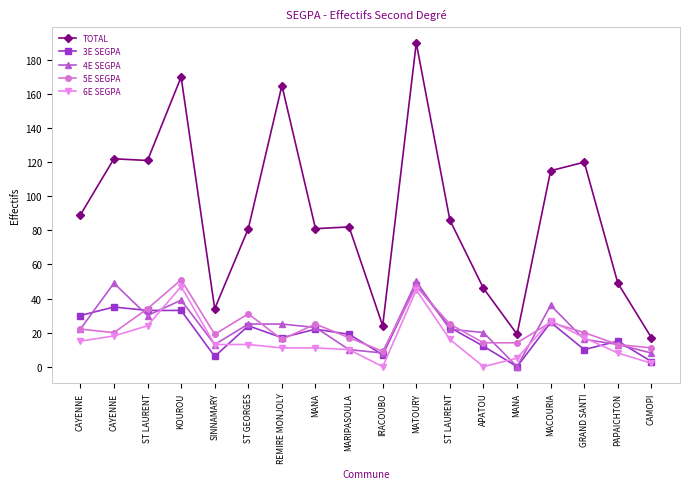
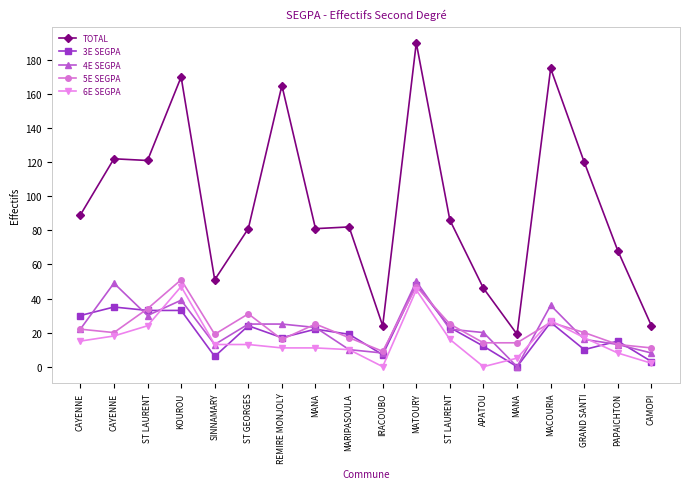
TOTAL, SINNAMARY: 34 -> 51
TOTAL, MACOURIA: 115 -> 175
TOTAL, PAPAICHTON: 49 -> 68
TOTAL, CAMOPI: 17 -> 24
